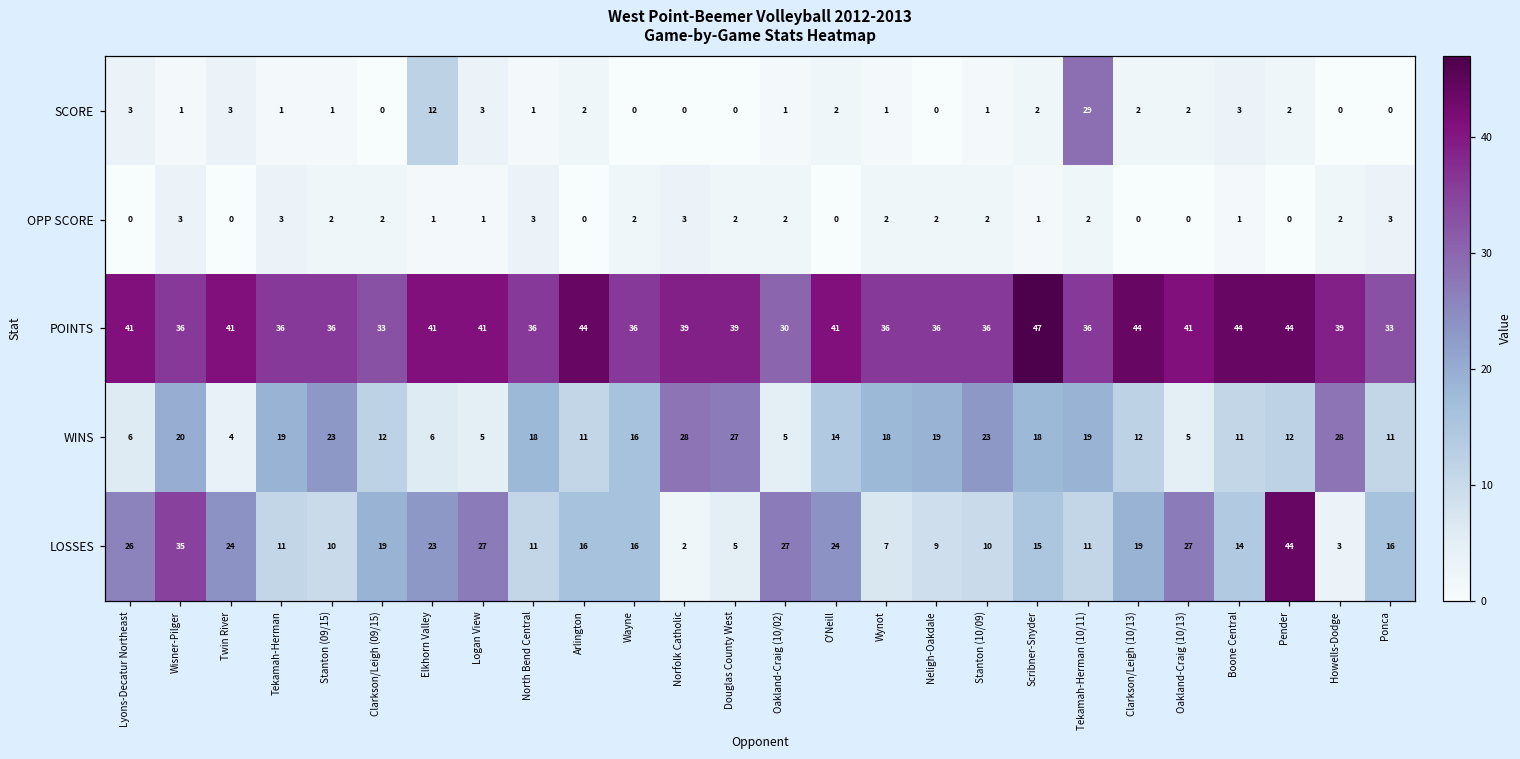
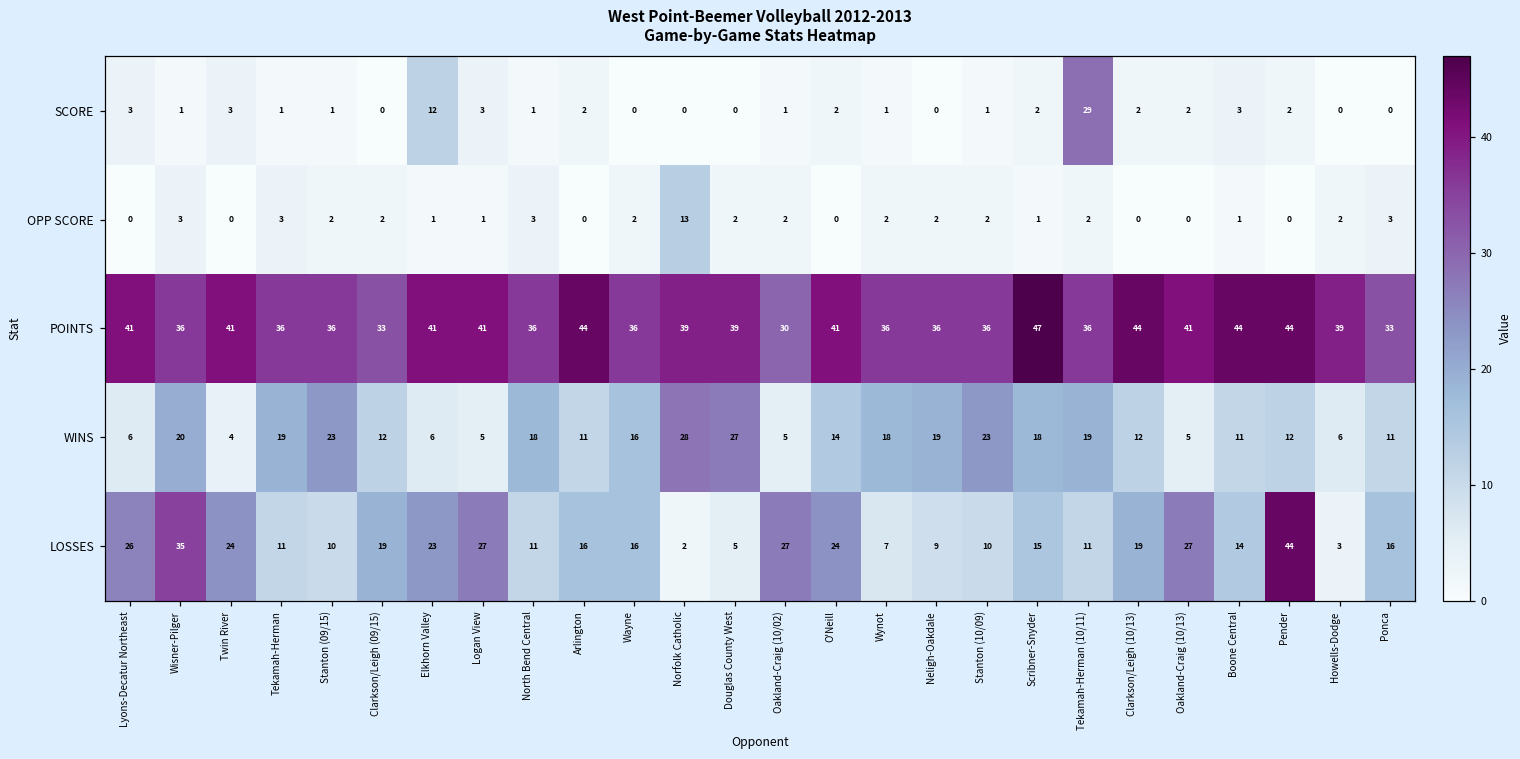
OPP SCORE, Norfolk Catholic: 3 -> 13
WINS, Howells-Dodge: 28 -> 6
